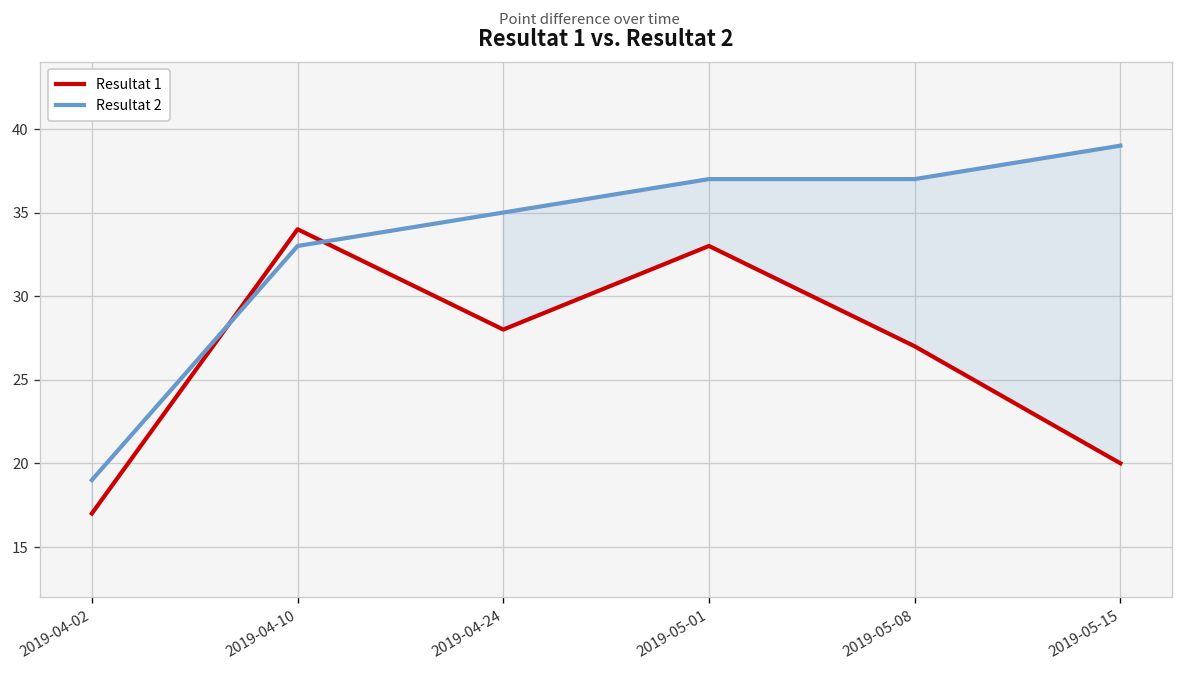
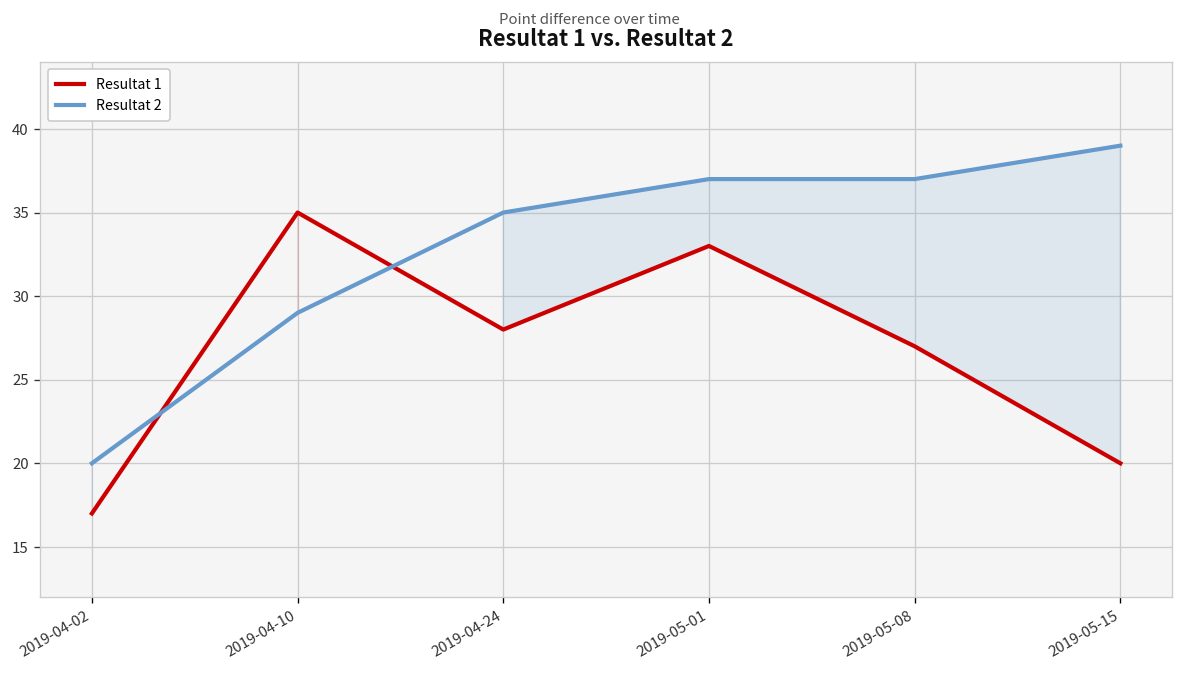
Resultat 2, 2019-04-02: 19 -> 20
Resultat 1, 2019-04-10: 34 -> 35
Resultat 2, 2019-04-10: 33 -> 29
